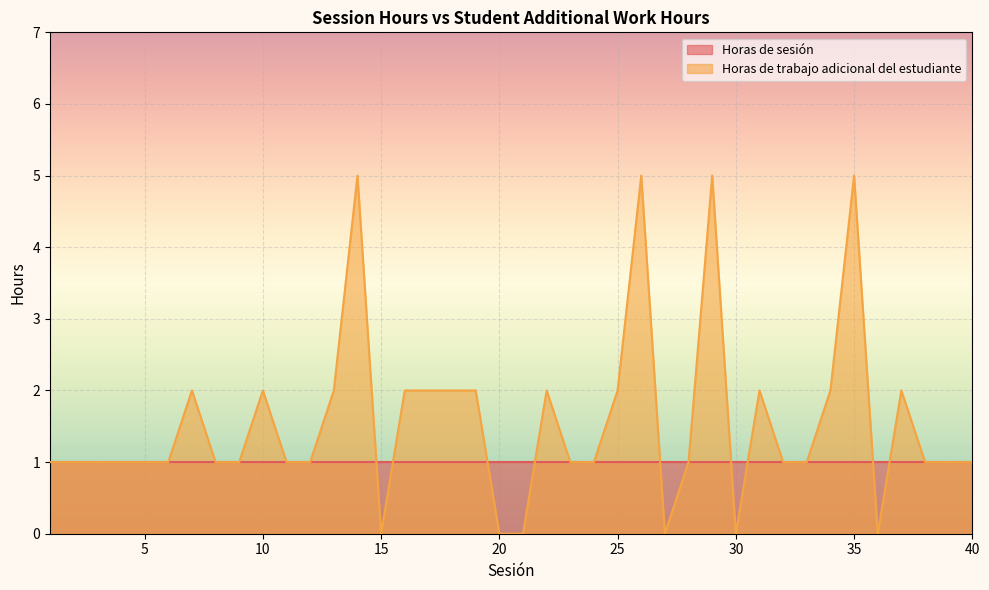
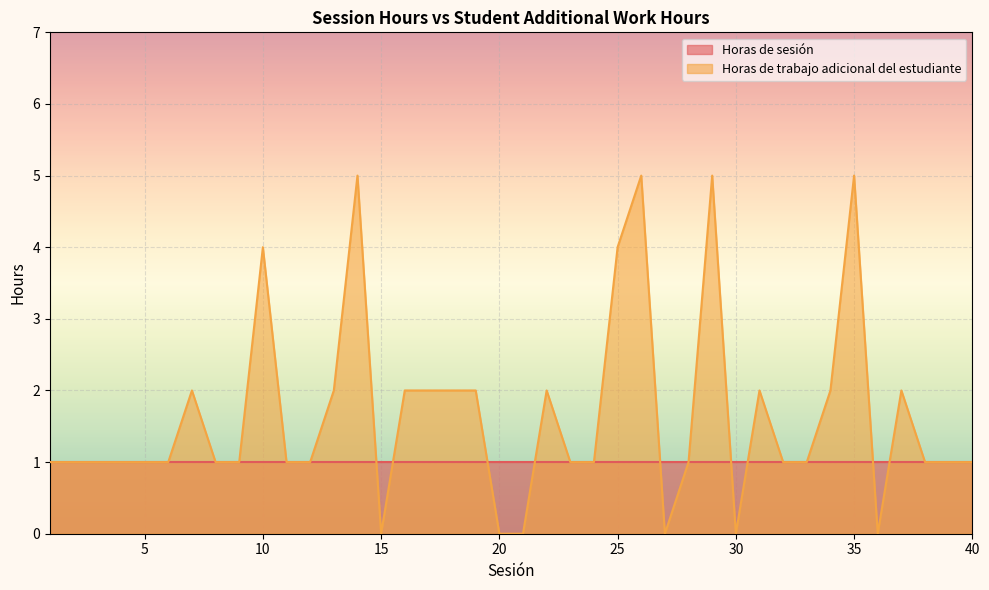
Horas de trabajo adicional del estudiante, 10: 2 -> 4
Horas de trabajo adicional del estudiante, 25: 2 -> 4
